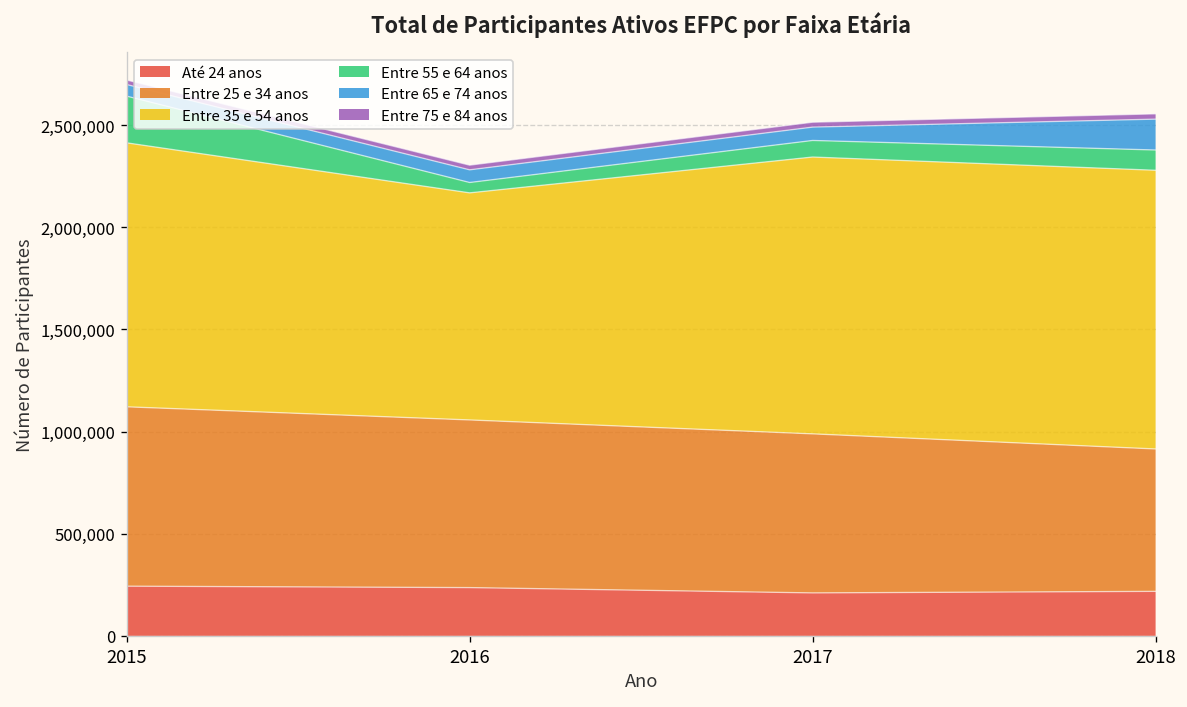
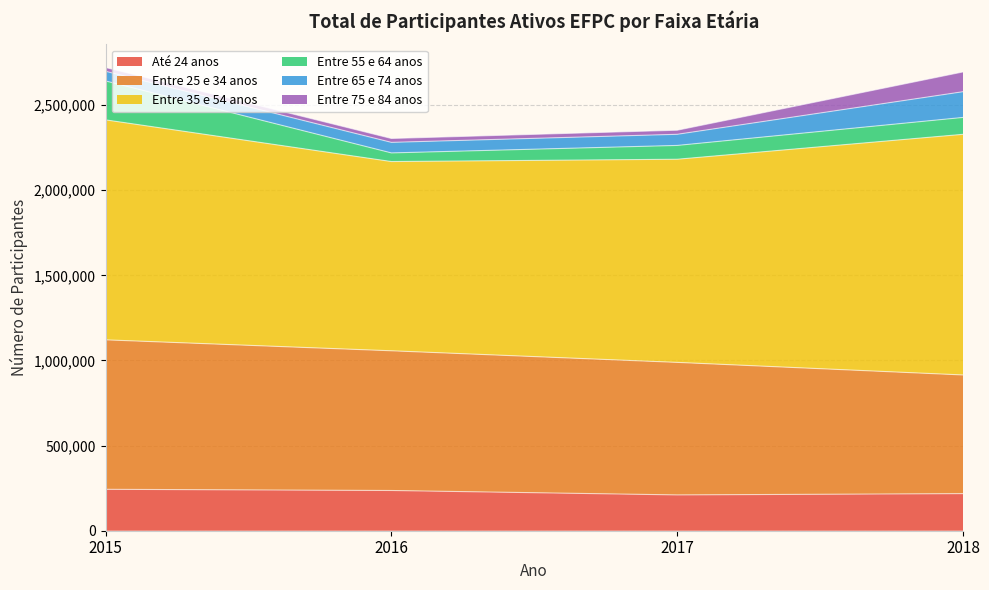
Entre 35 e 54 anos, 2017: 1,350,000 -> 1,190,000
Entre 35 e 54 anos, 2018: 1,360,000 -> 1,410,000
Entre 75 e 84 anos, 2018: 30,000 -> 120,000
